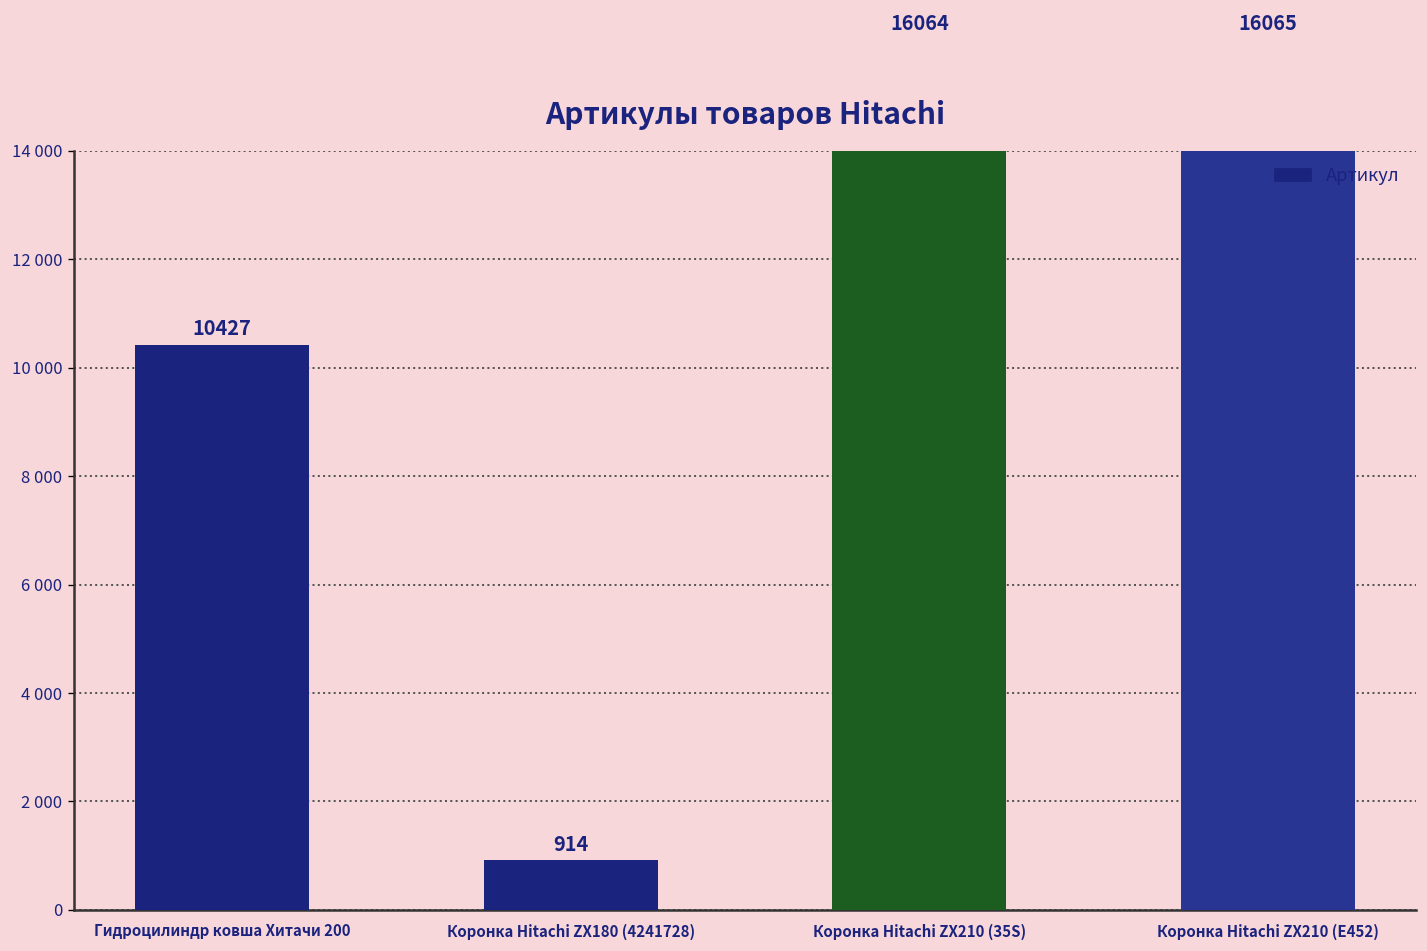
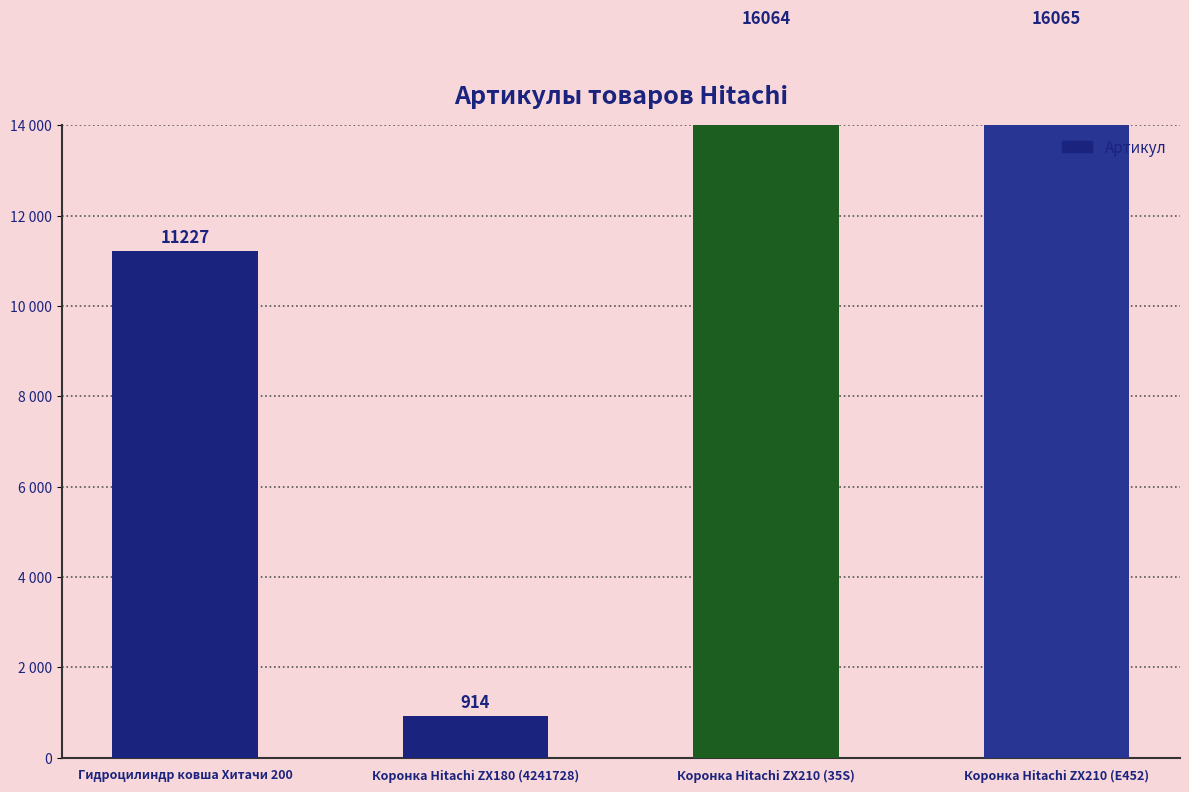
Гидроцилиндр ковша Хитачи 200: 10427 -> 11227
